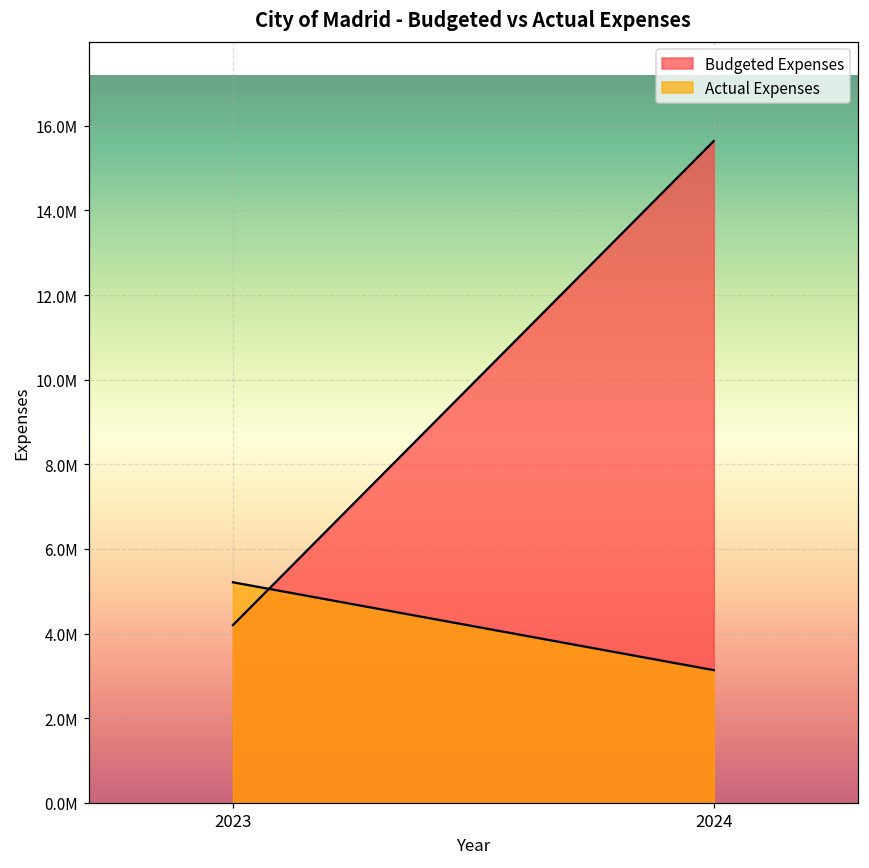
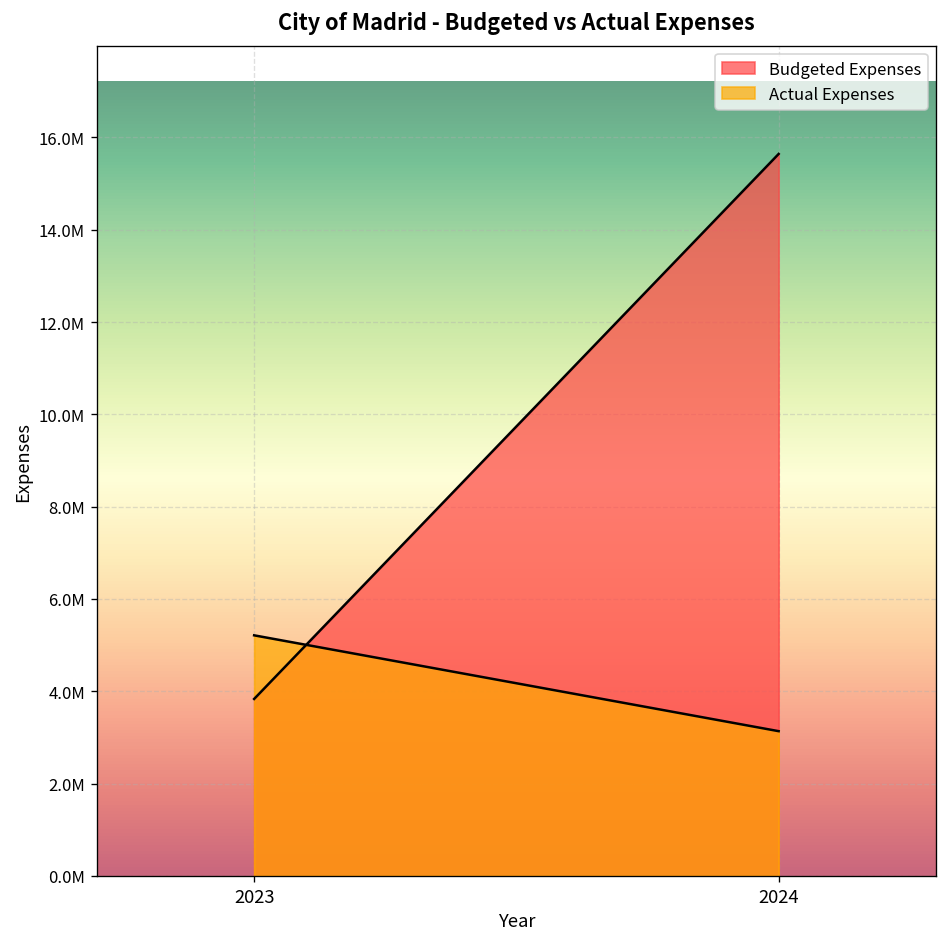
Budgeted Expenses, 2023: 4200000 -> 3800000
